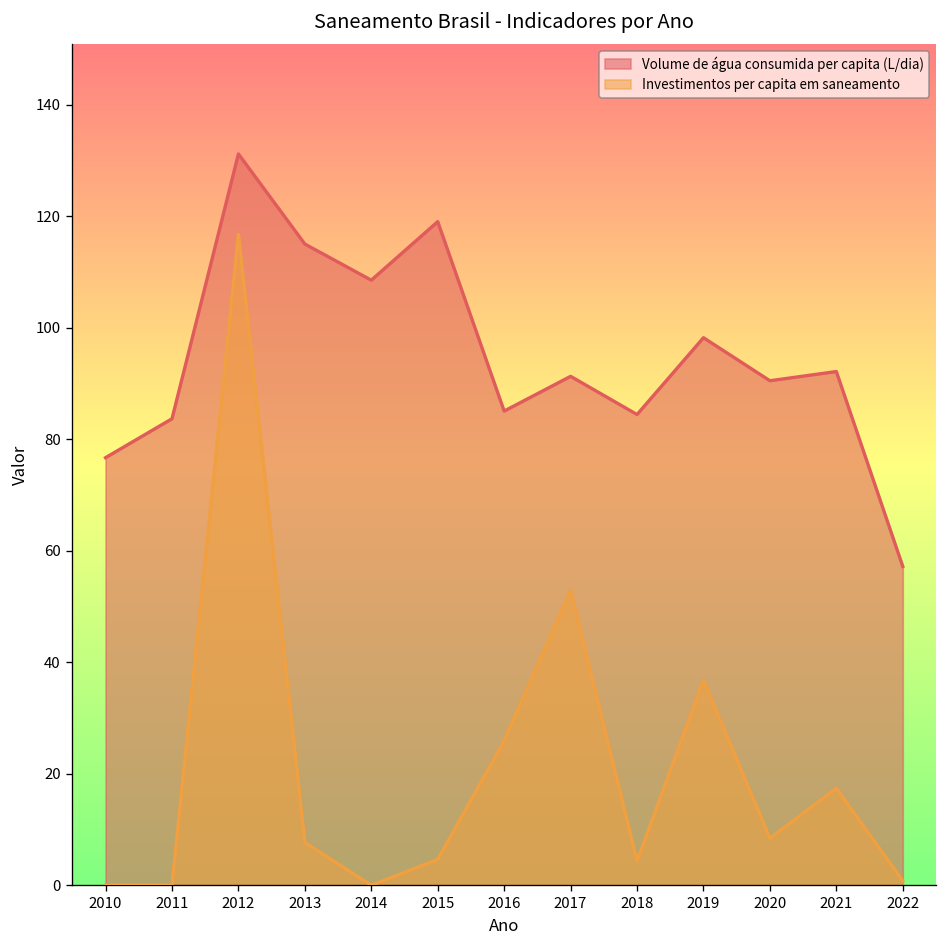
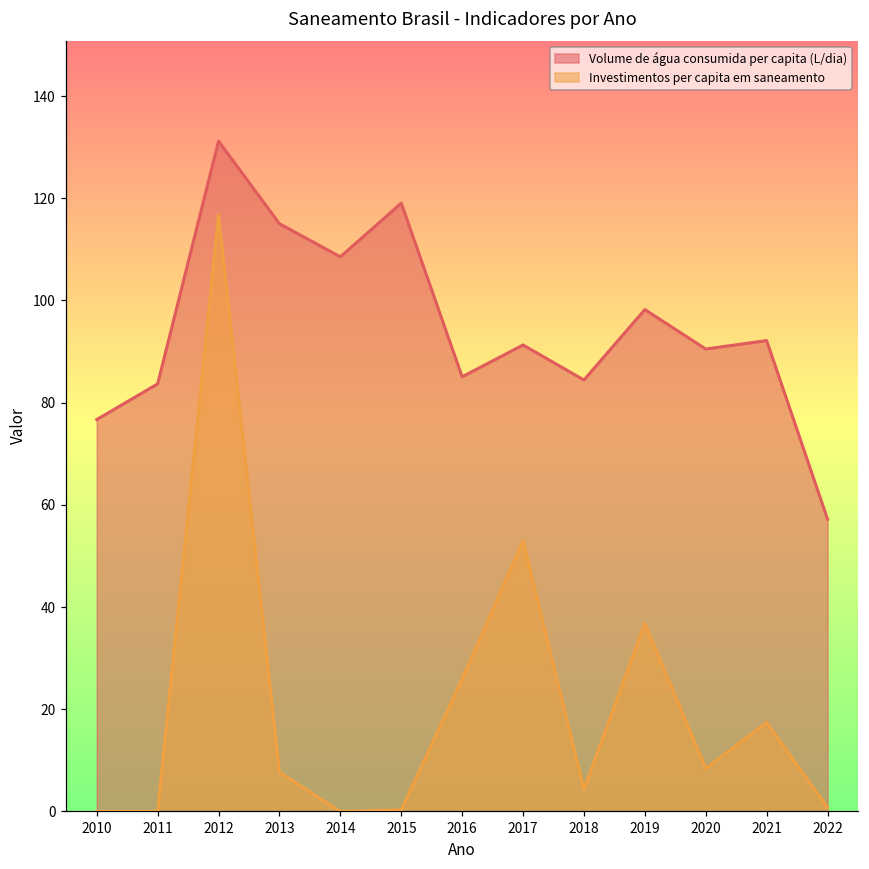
Investimentos per capita em saneamento, 2015: 5 -> 0
